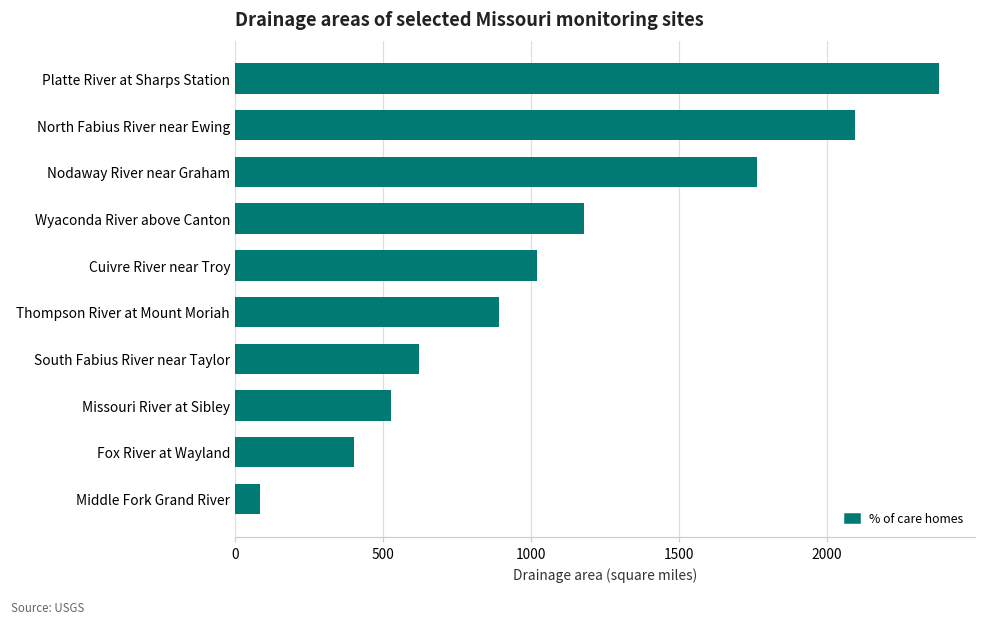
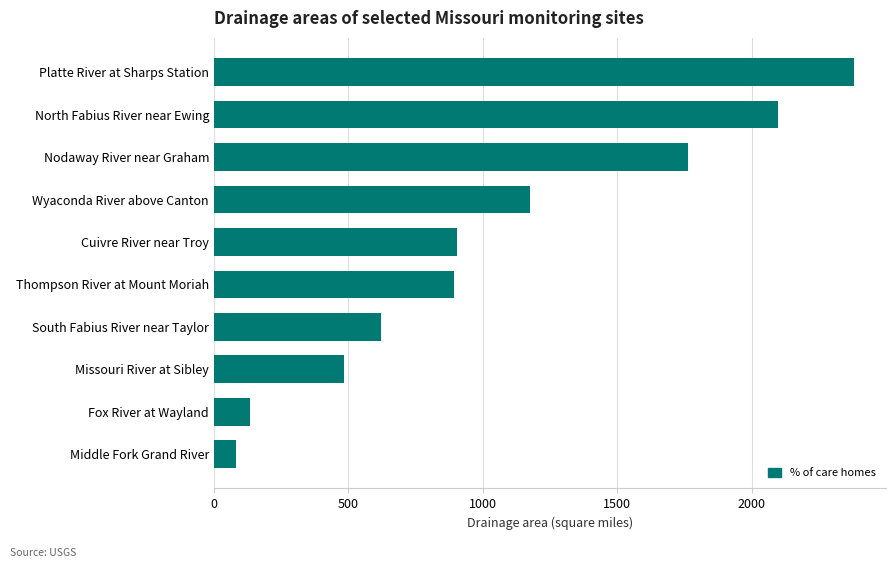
Cuivre River near Troy: 1020 -> 900
Missouri River at Sibley: 530 -> 480
Fox River at Wayland: 400 -> 130
